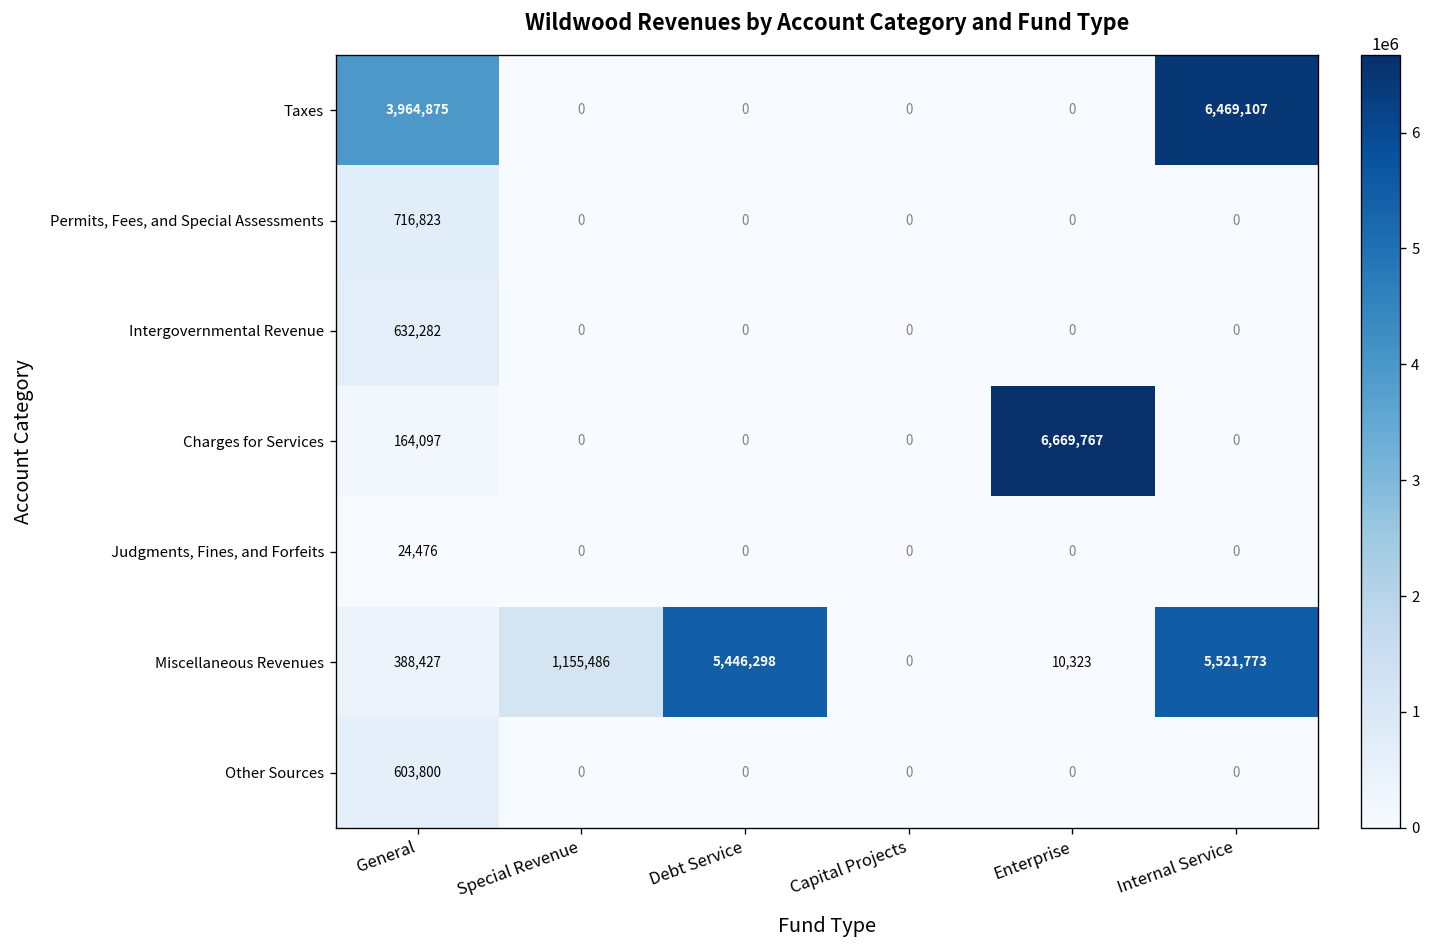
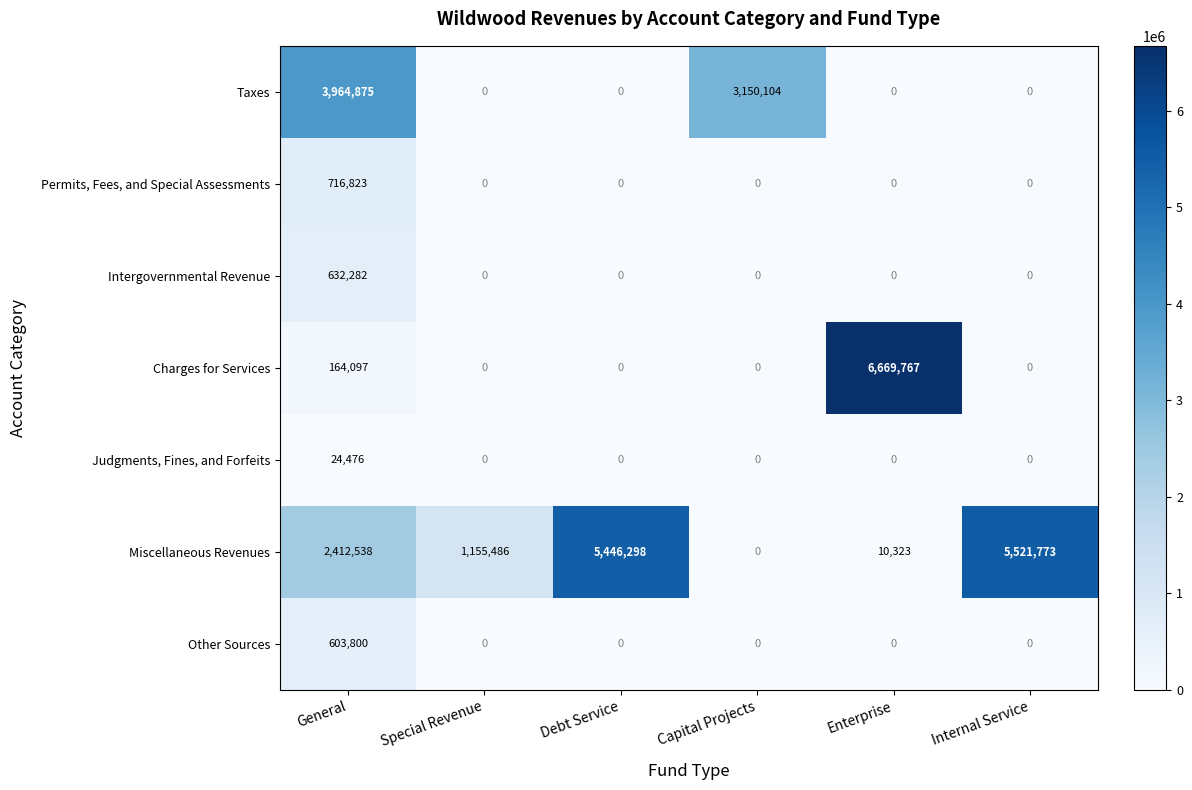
Taxes, Capital Projects: 0 -> 3,150,104
Taxes, Internal Service: 6,469,107 -> 0
Miscellaneous Revenues, General: 388,427 -> 2,412,538
